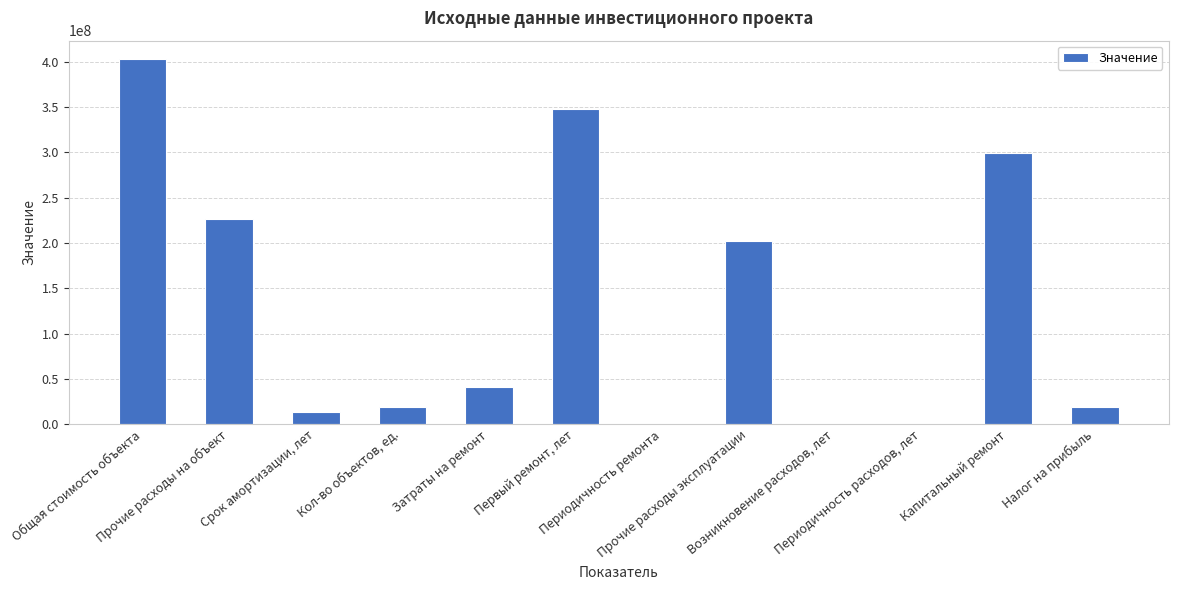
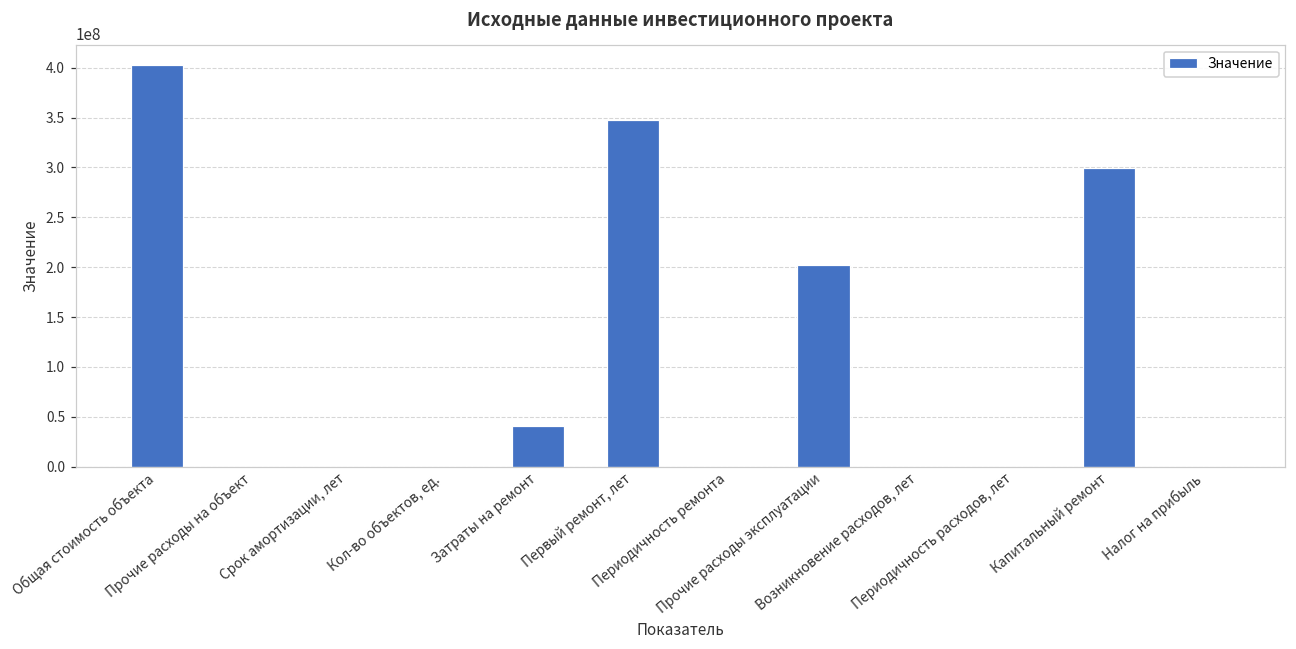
Прочие расходы на объект: 230000000 -> 0
Срок амортизации, лет: 10000000 -> 0
Кол-во объектов, ед.: 20000000 -> 0
Налог на прибыль: 20000000 -> 0
